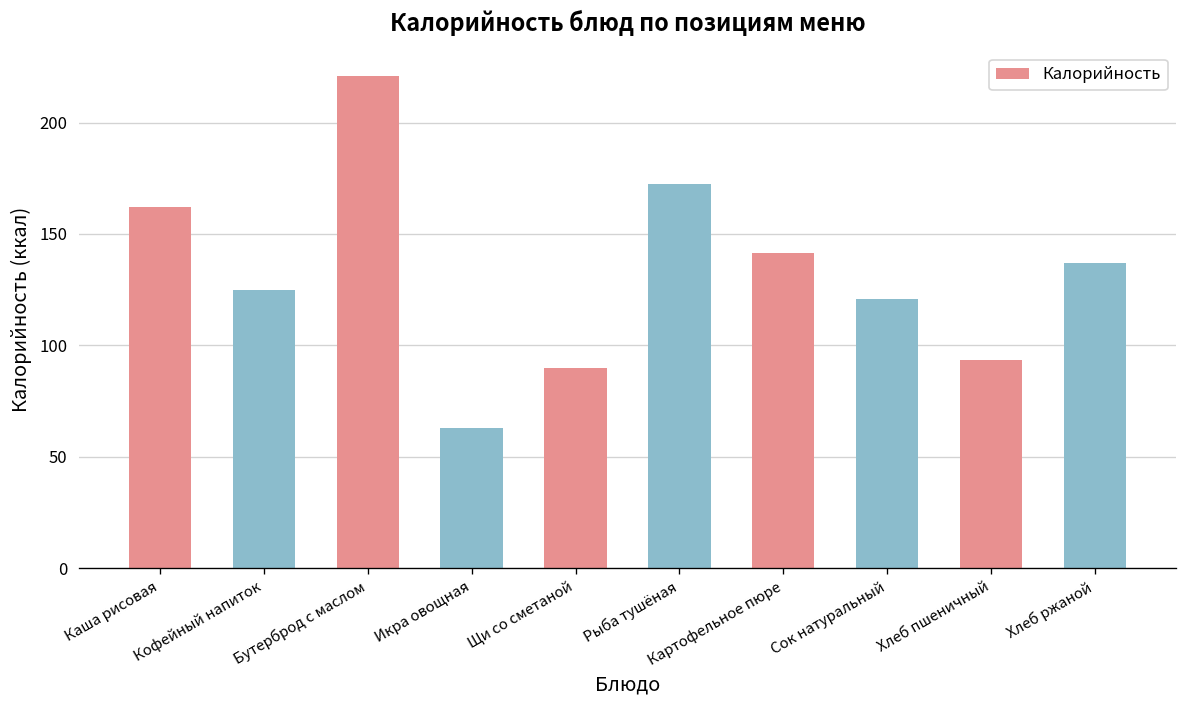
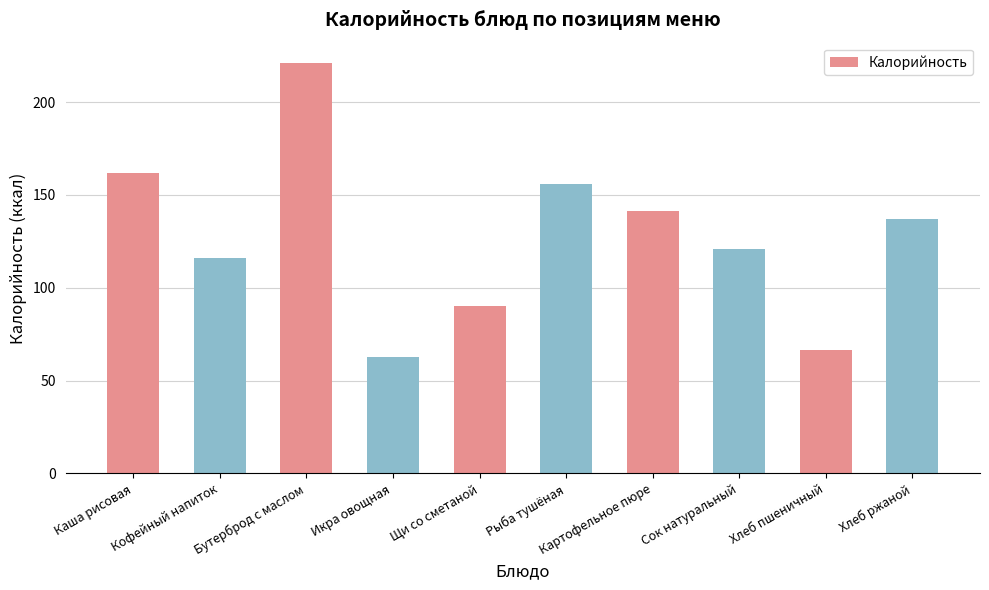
Кофейный напиток: 125 -> 116
Рыба тушёная: 173 -> 156
Хлеб пшеничный: 93 -> 66
